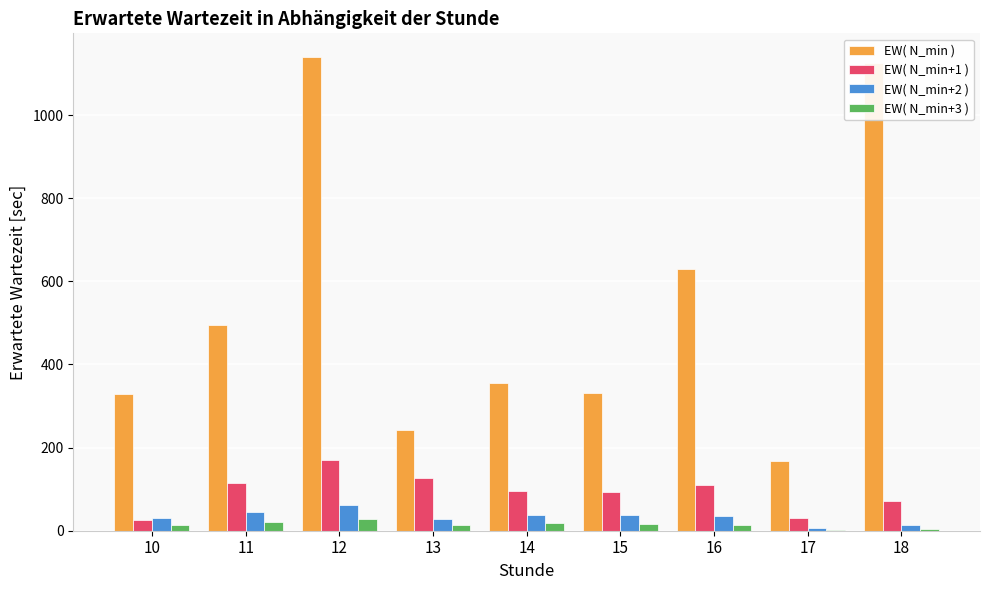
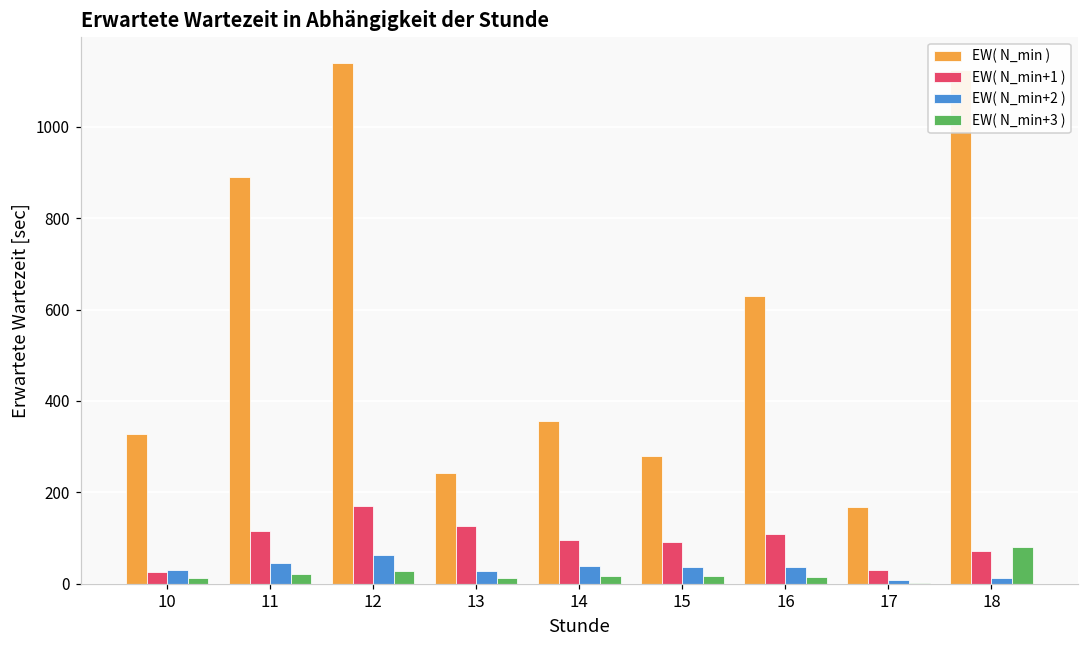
EW( N_min ), 11: 500 -> 890
EW( N_min ), 15: 330 -> 280
EW( N_min+3 ), 18: 0 -> 80
